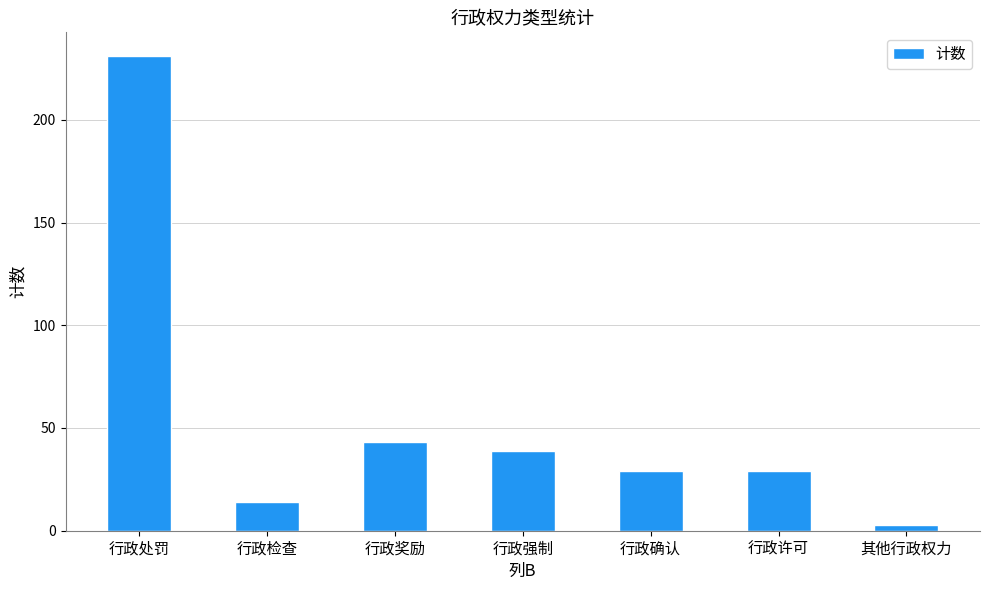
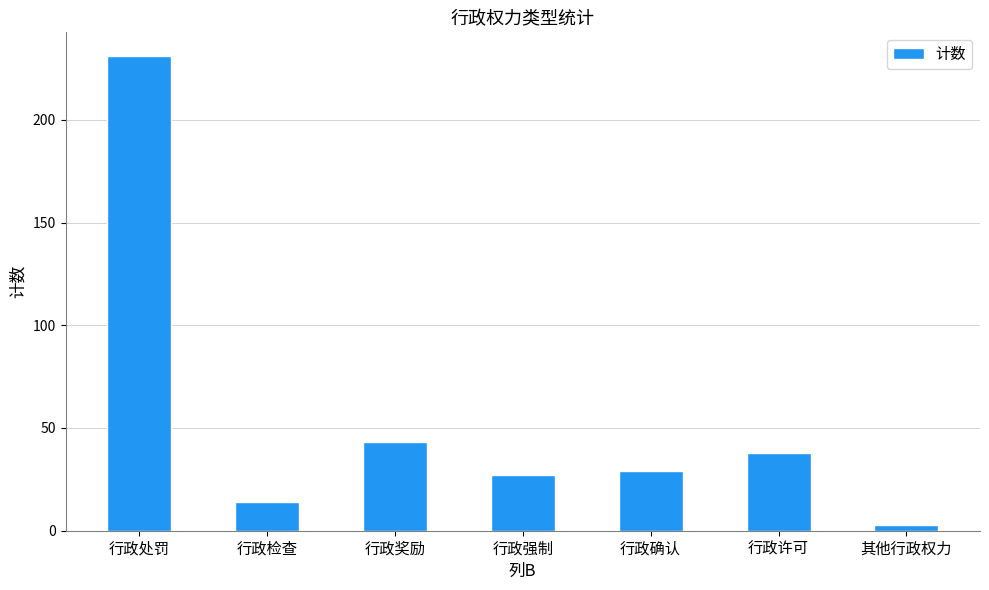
行政强制: 39 -> 27
行政许可: 29 -> 38
